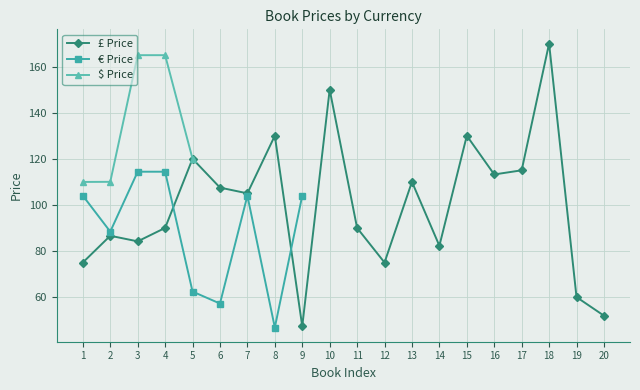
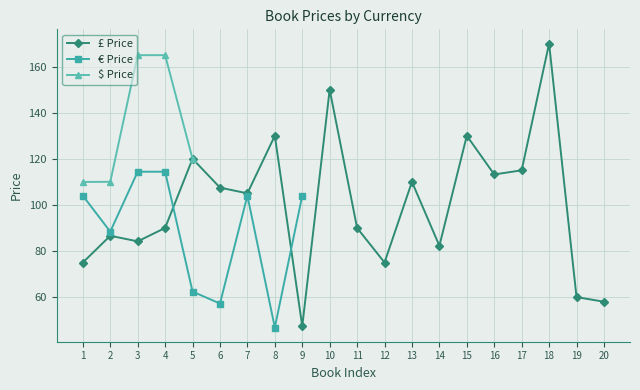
£ Price, 20: 52 -> 58
